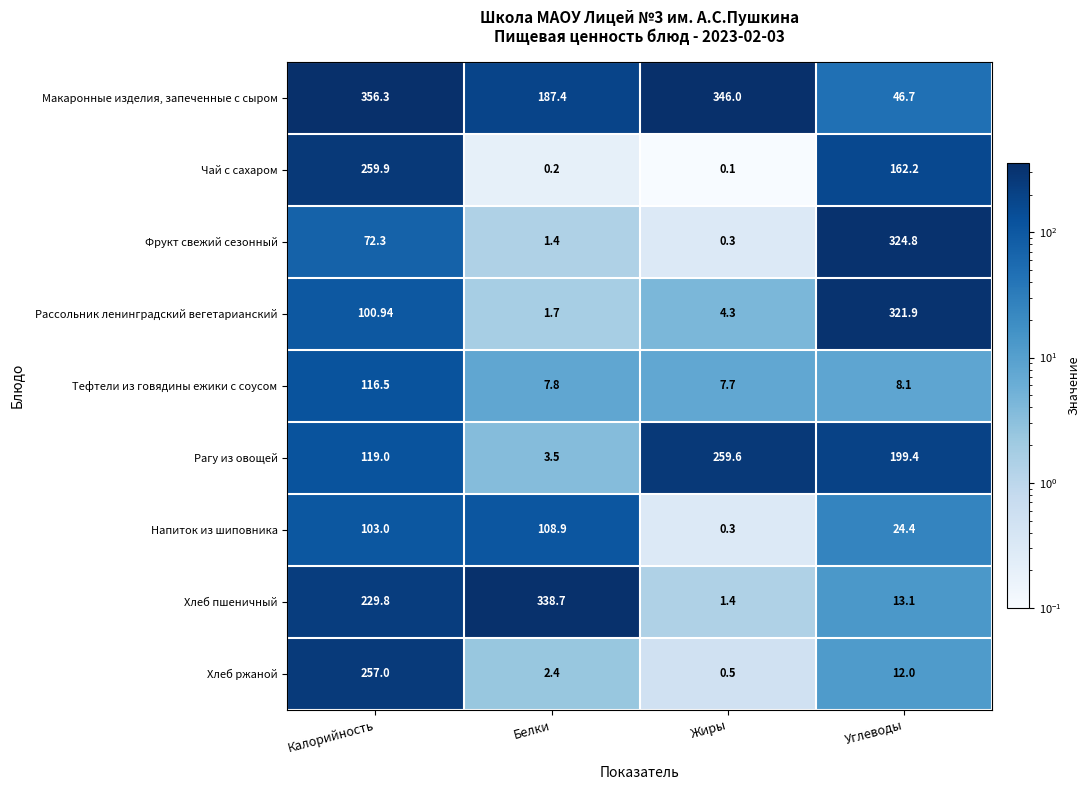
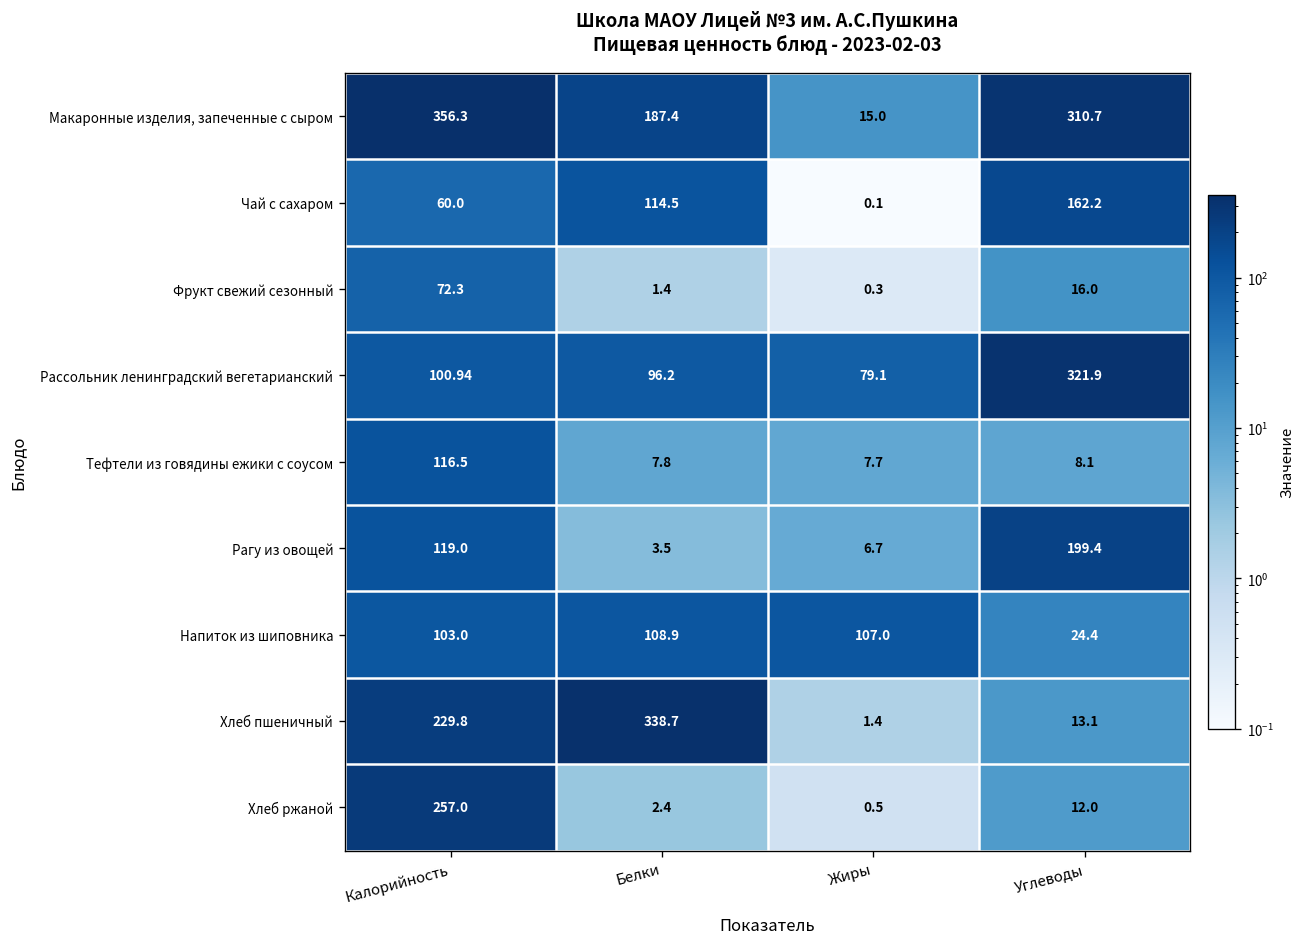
Макаронные изделия, запеченные с сыром, Жиры: 346.0 -> 15.0
Макаронные изделия, запеченные с сыром, Углеводы: 46.7 -> 310.7
Чай с сахаром, Калорийность: 259.9 -> 60.0
Чай с сахаром, Белки: 0.2 -> 114.5
Фрукт свежий сезонный, Углеводы: 324.8 -> 16.0
Рассольник ленинградский вегетарианский, Белки: 1.7 -> 96.2
Рассольник ленинградский вегетарианский, Жиры: 4.3 -> 79.1
Рагу из овощей, Жиры: 259.6 -> 6.7
Напиток из шиповника, Жиры: 0.3 -> 107.0
